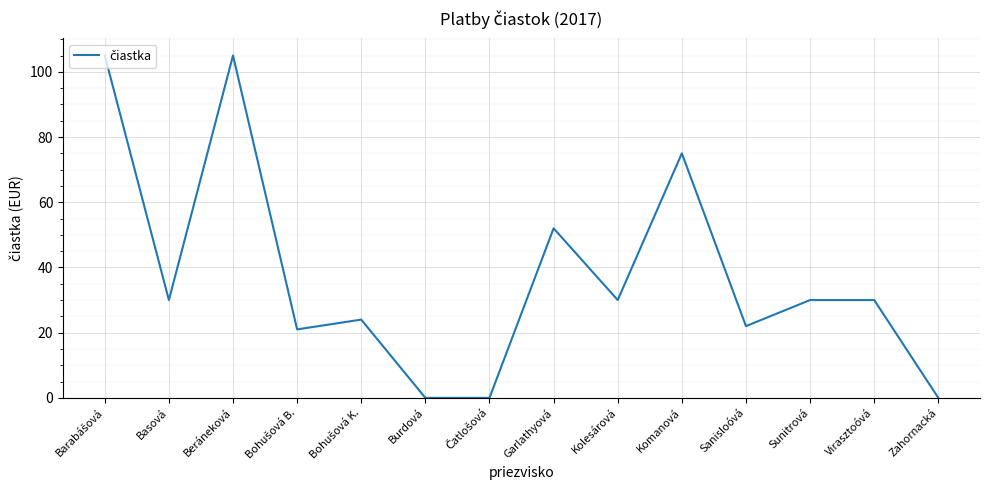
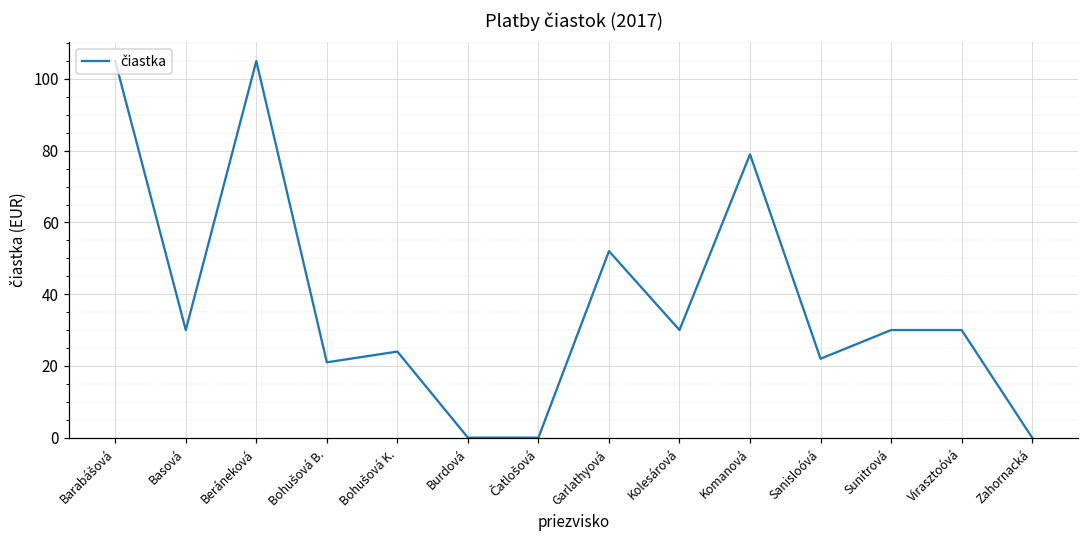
Komanová: 75 -> 79
